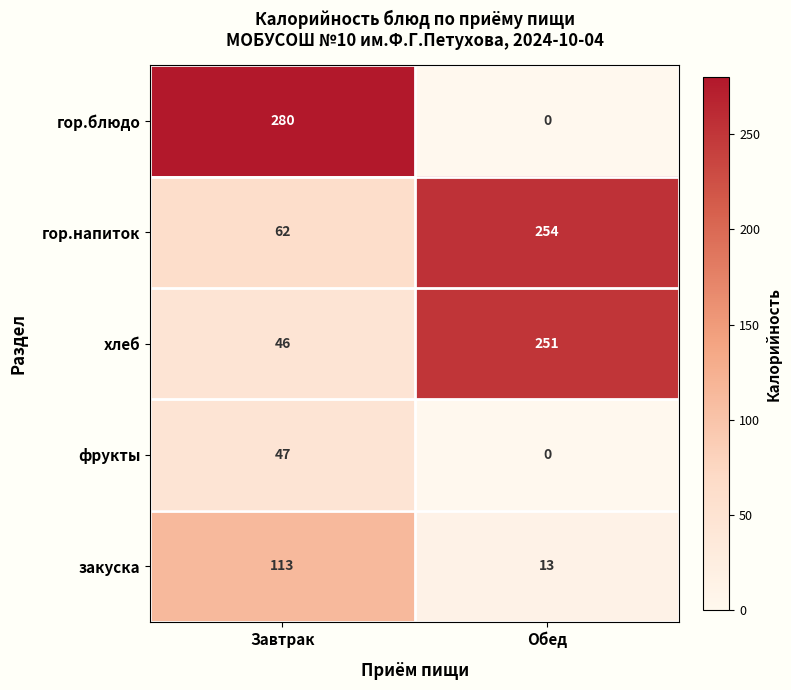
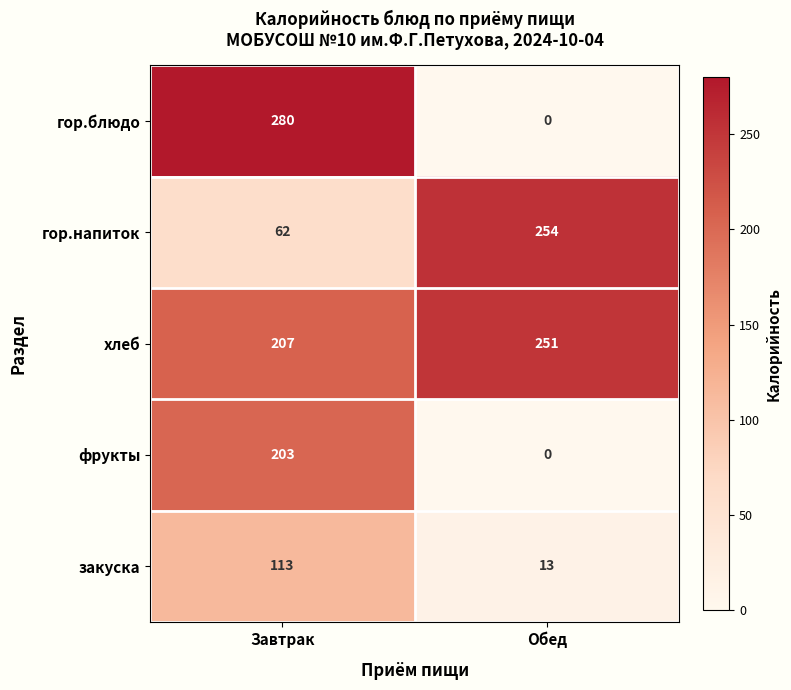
хлеб, Завтрак: 46 -> 207
фрукты, Завтрак: 47 -> 203
